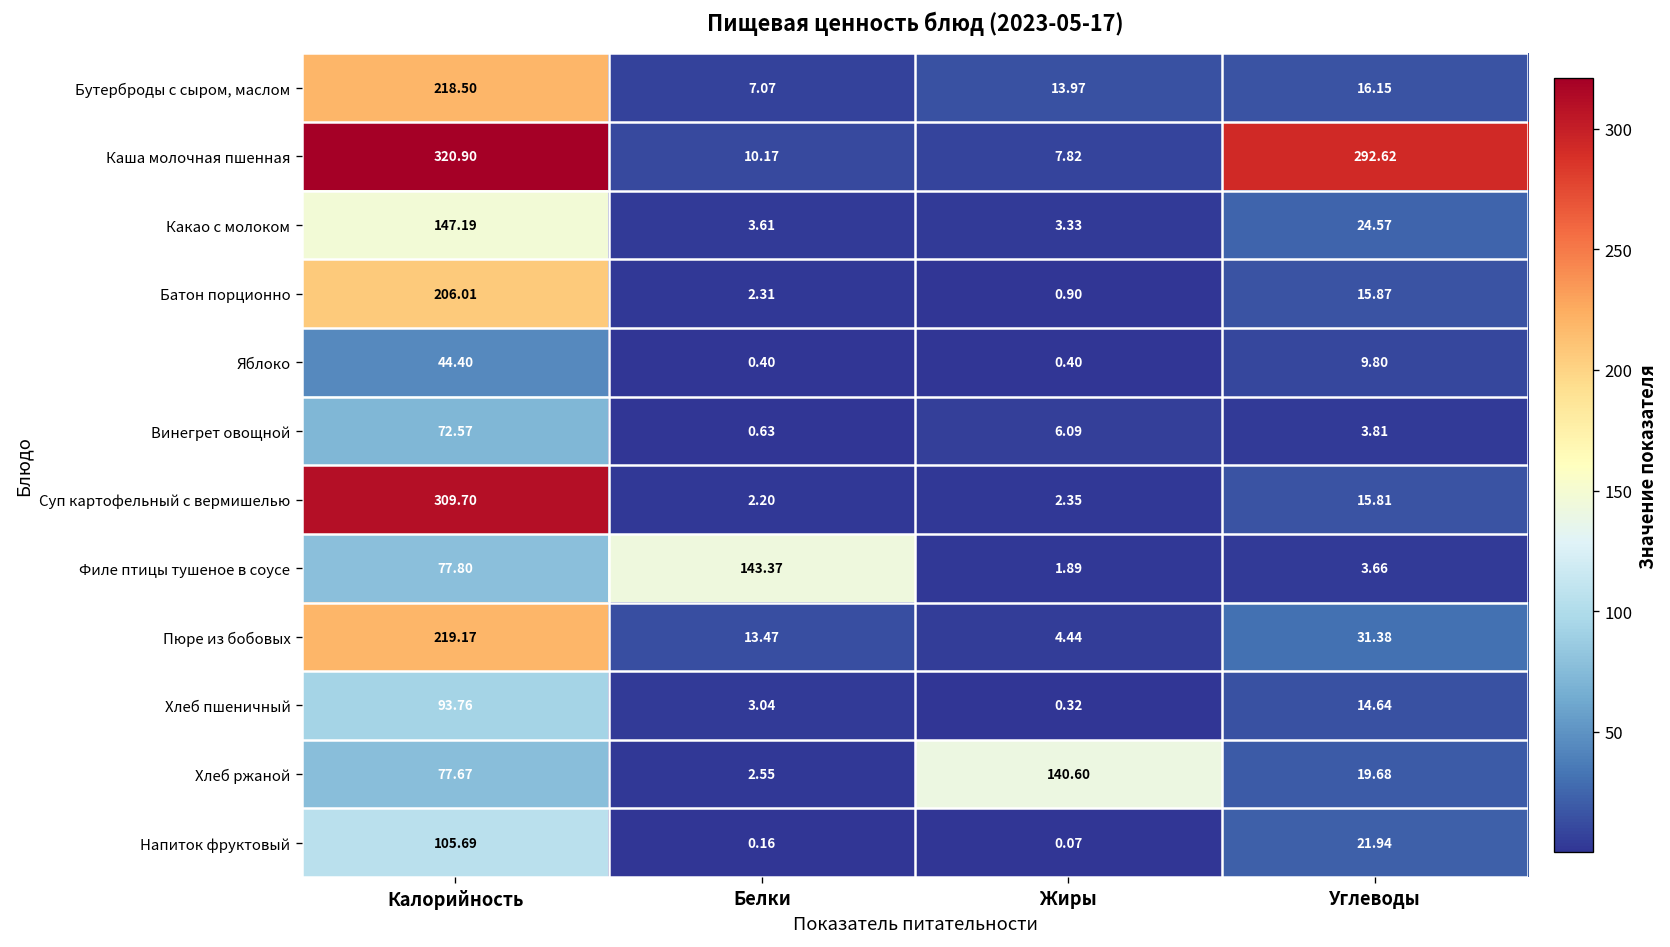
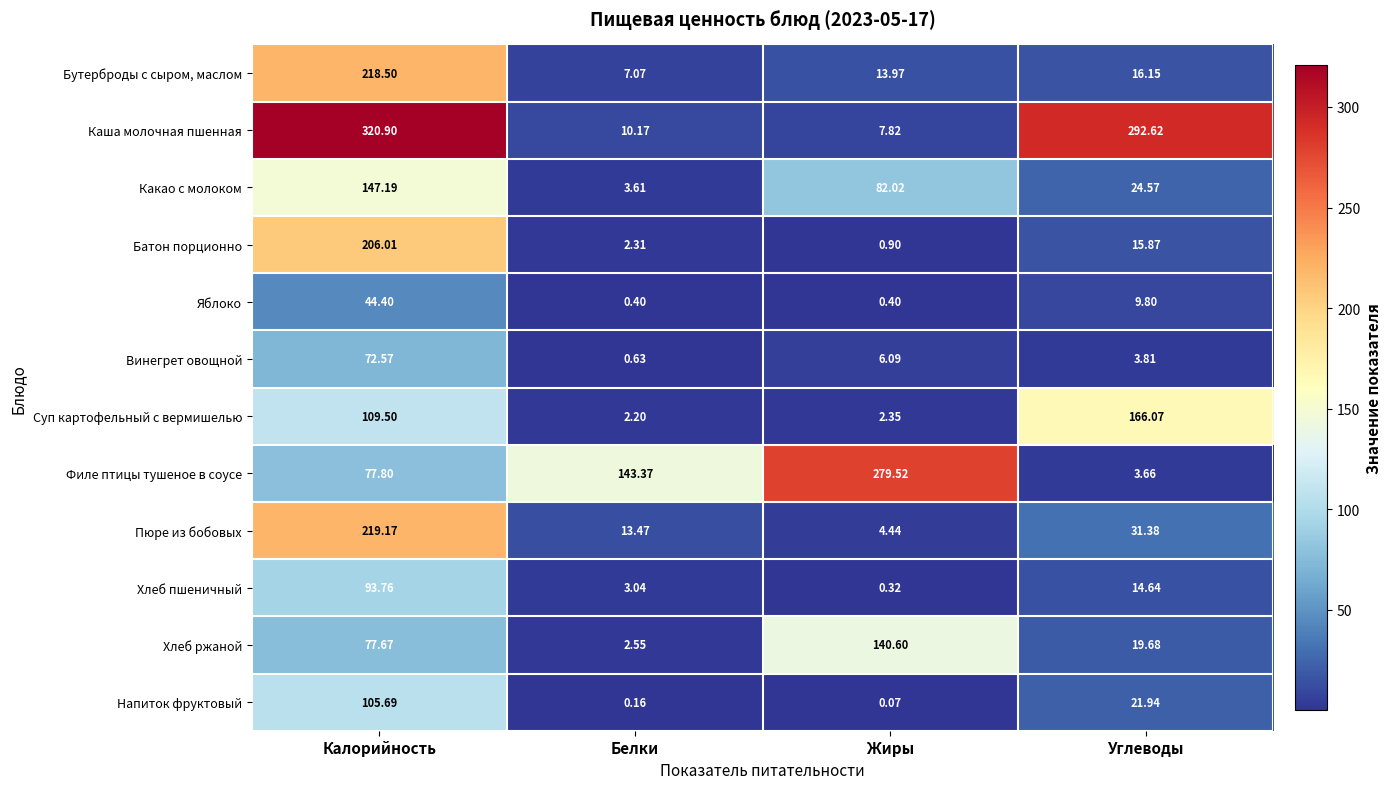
Какао с молоком, Жиры: 3.33 -> 82.02
Суп картофельный с вермишелью, Калорийность: 309.70 -> 109.50
Суп картофельный с вермишелью, Углеводы: 15.81 -> 166.07
Филе птицы тушеное в соусе, Жиры: 1.89 -> 279.52
